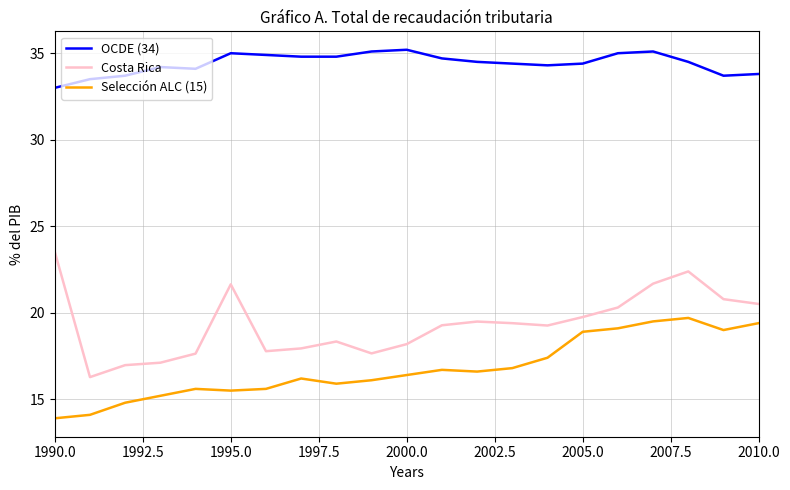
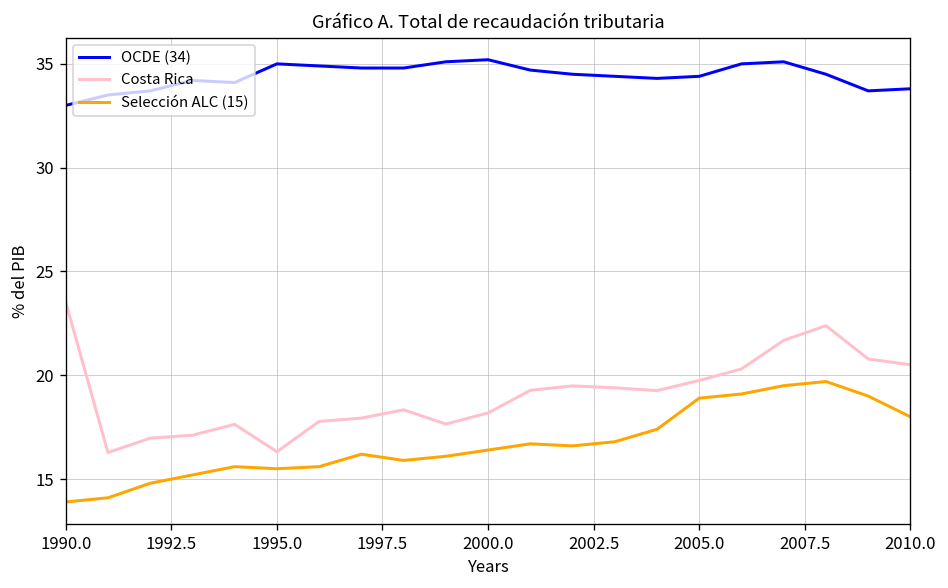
Costa Rica, 1995.0: 21.6 -> 16.3
Selección ALC (15), 2010.0: 19.4 -> 18.0
